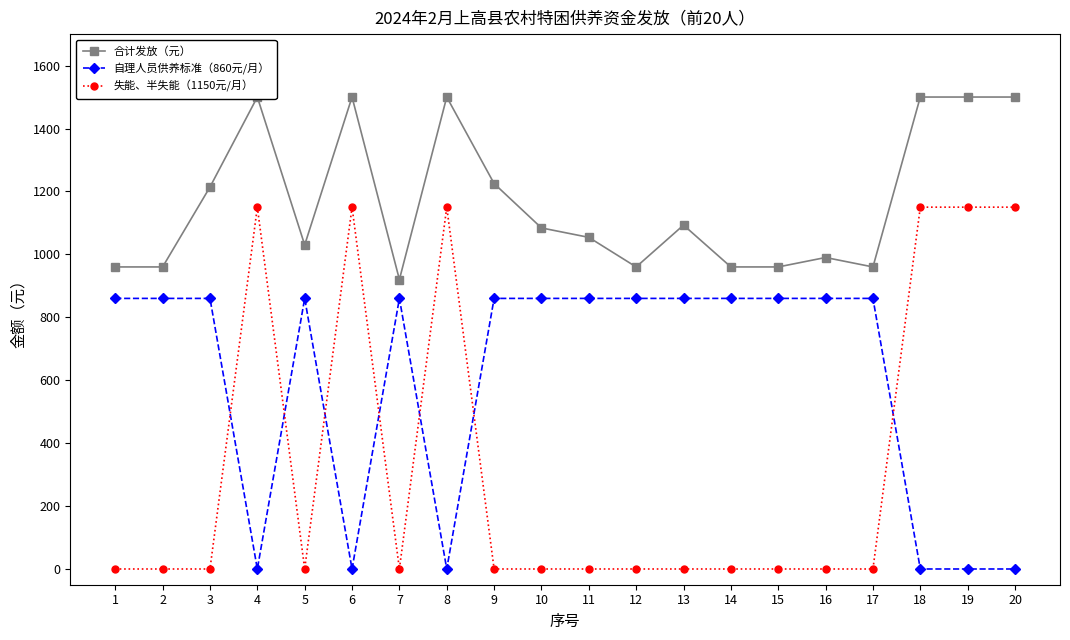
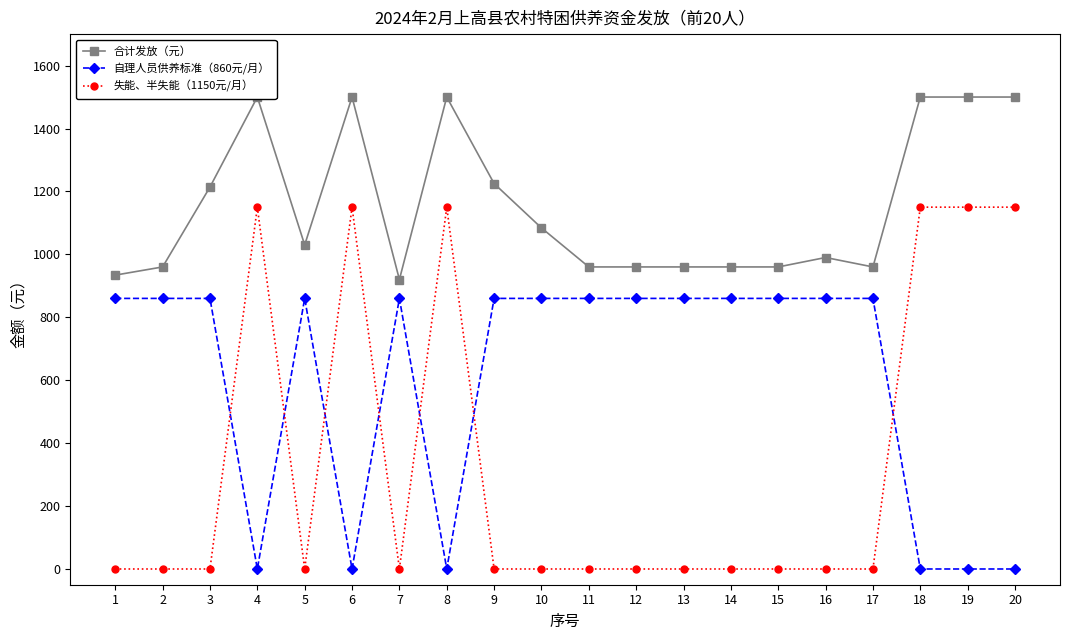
合计发放（元）, 1: 960 -> 930
合计发放（元）, 11: 1050 -> 960
合计发放（元）, 13: 1090 -> 960
